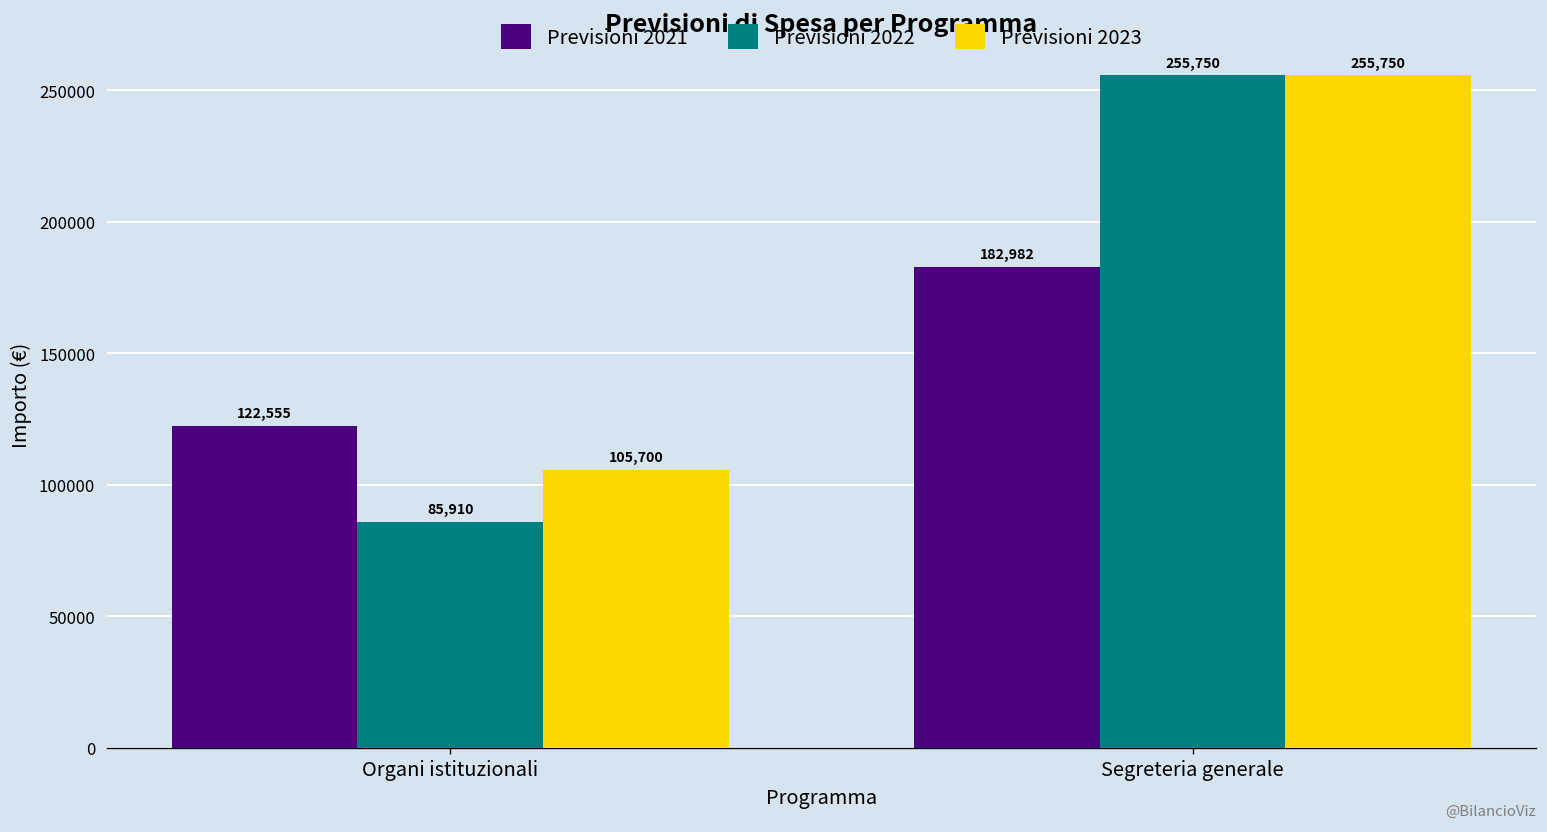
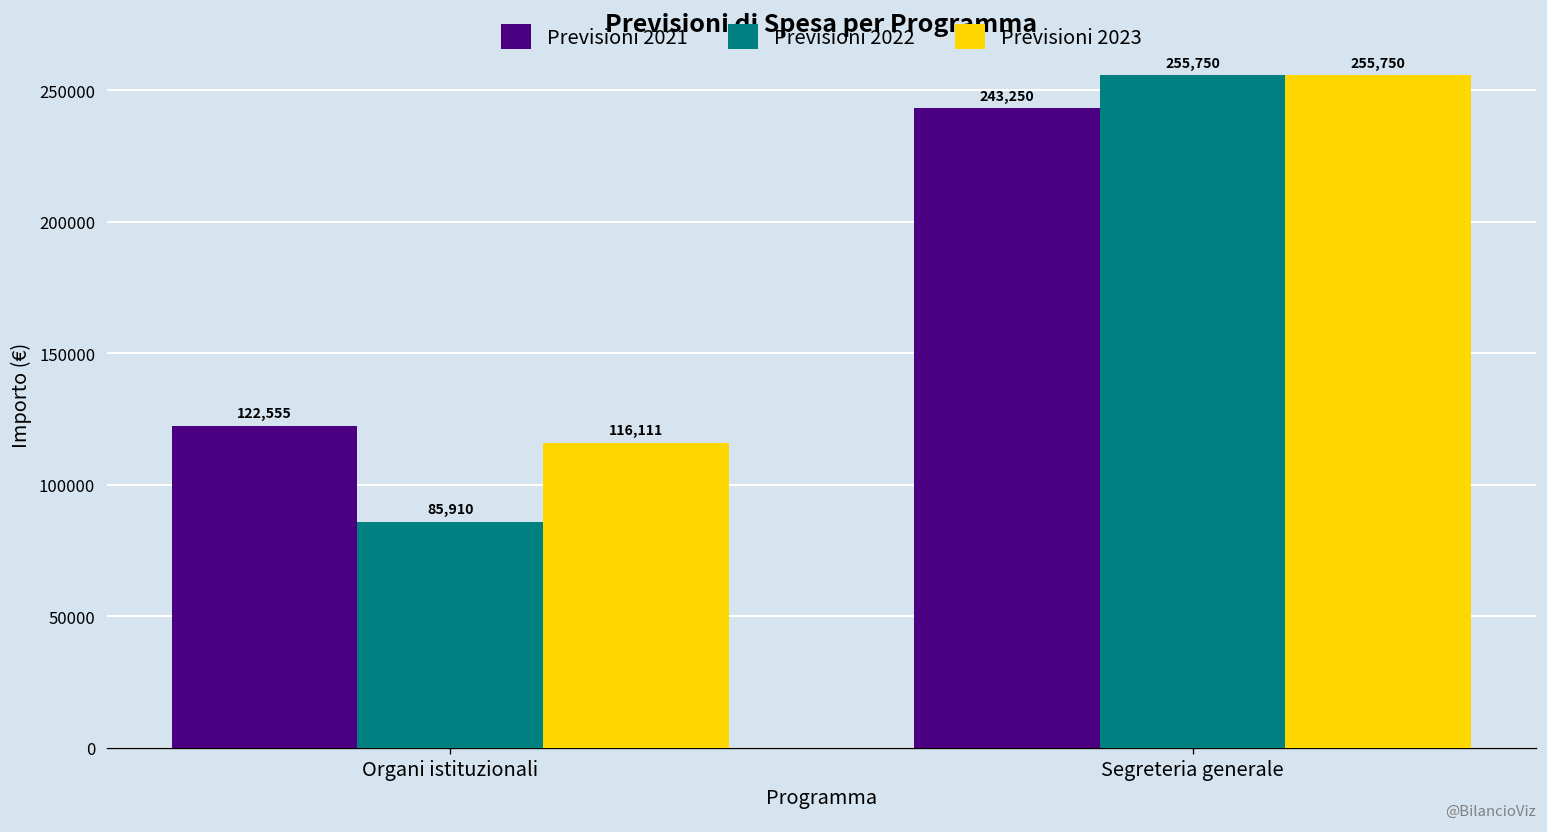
Previsioni 2023, Organi istituzionali: 105,700 -> 116,111
Previsioni 2021, Segreteria generale: 182,982 -> 243,250
